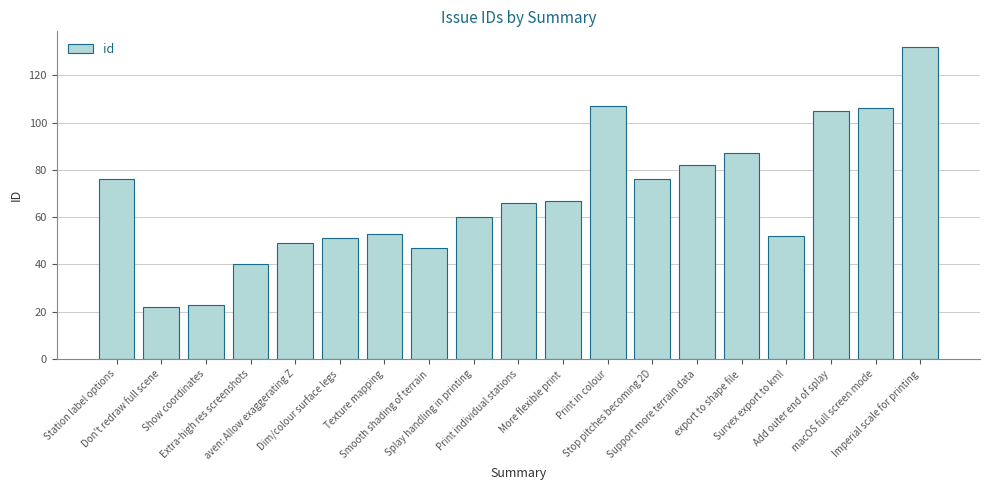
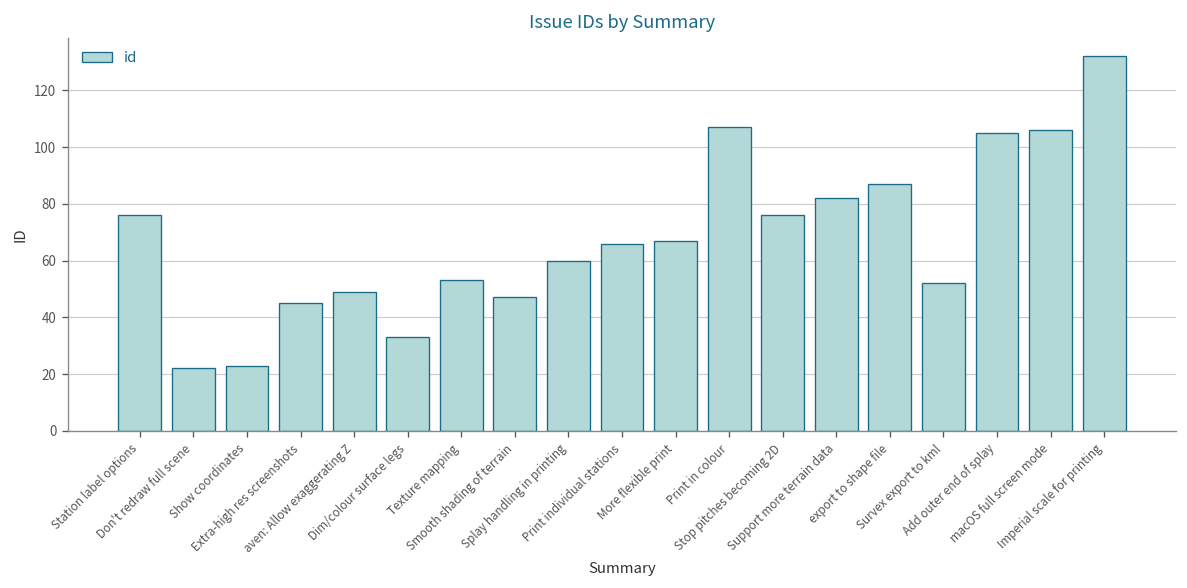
Extra-high res screenshots: 40 -> 45
Dim/colour surface legs: 51 -> 33
